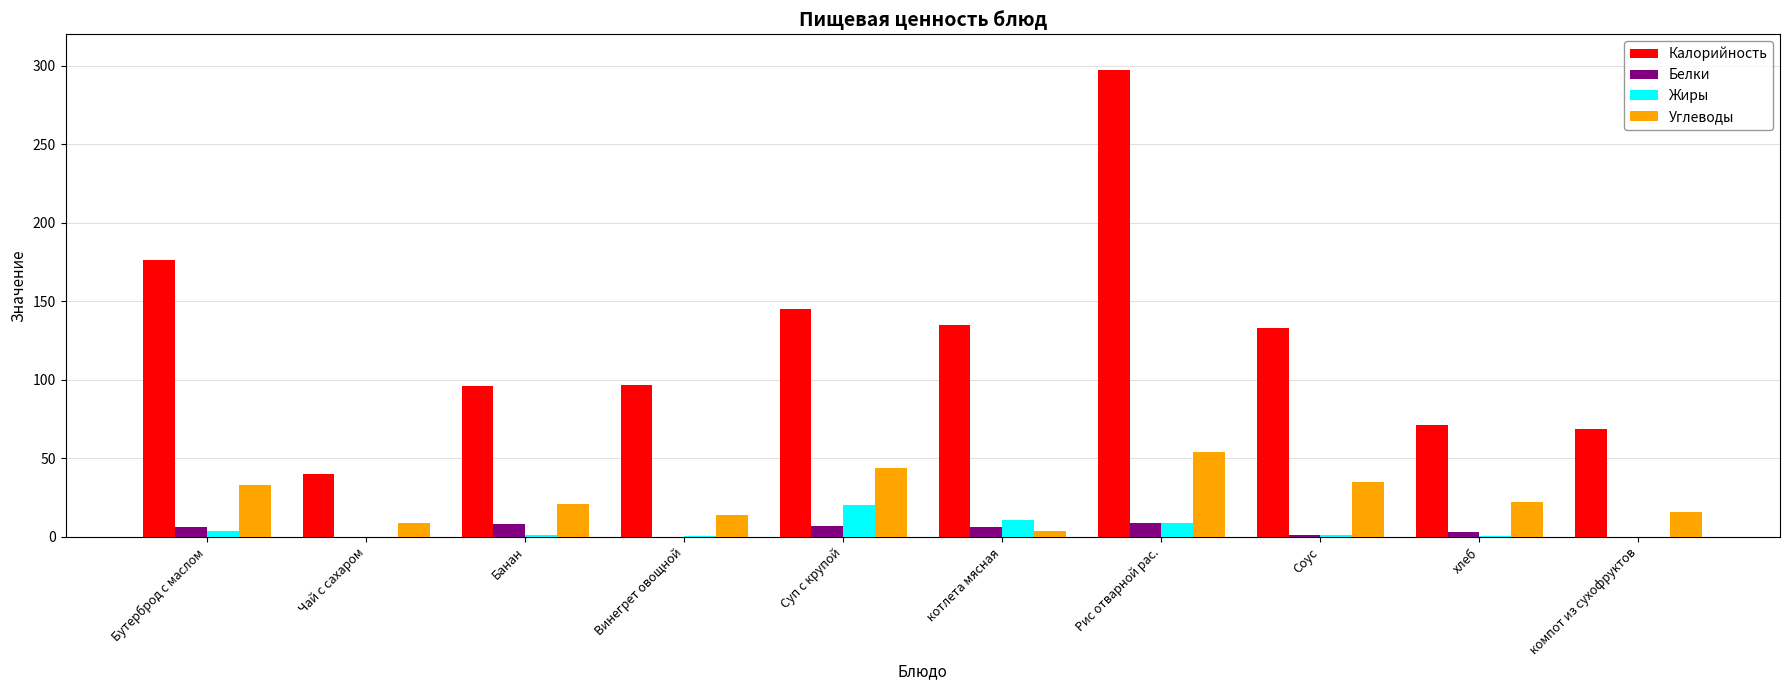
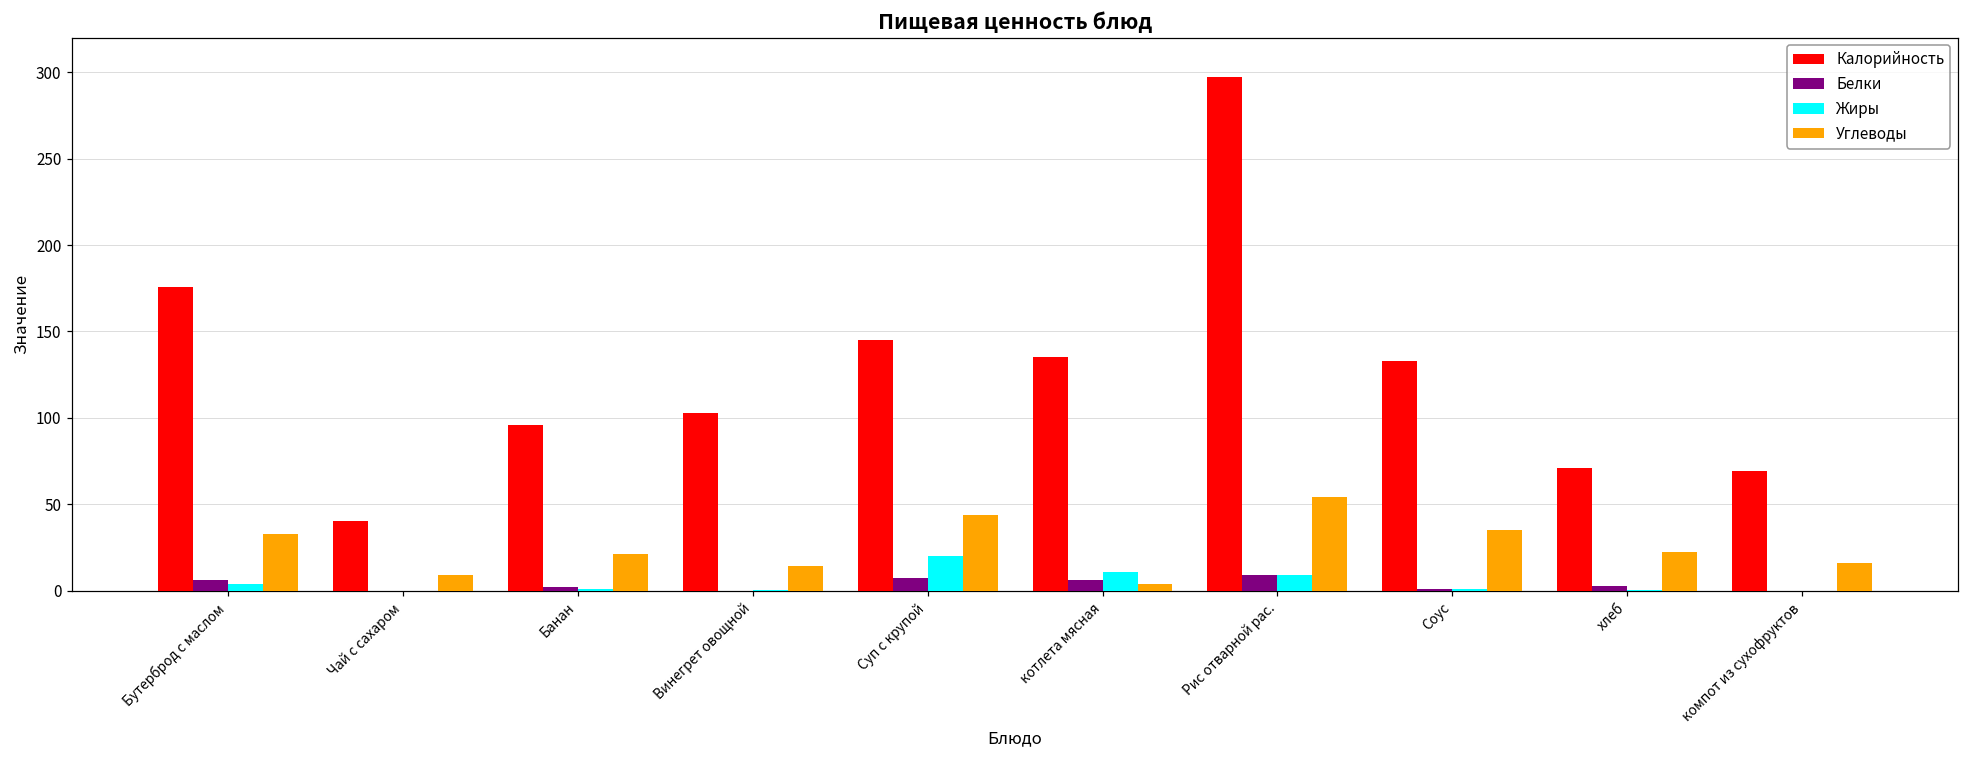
Белки, Банан: 8 -> 2
Калорийность, Винегрет овощной: 97 -> 103
